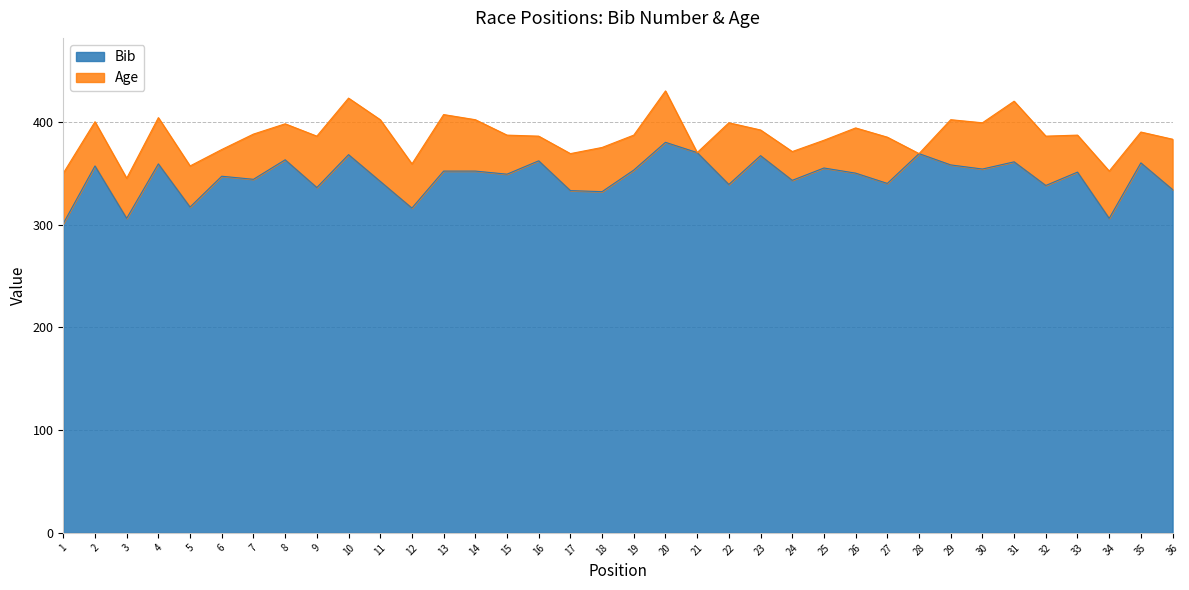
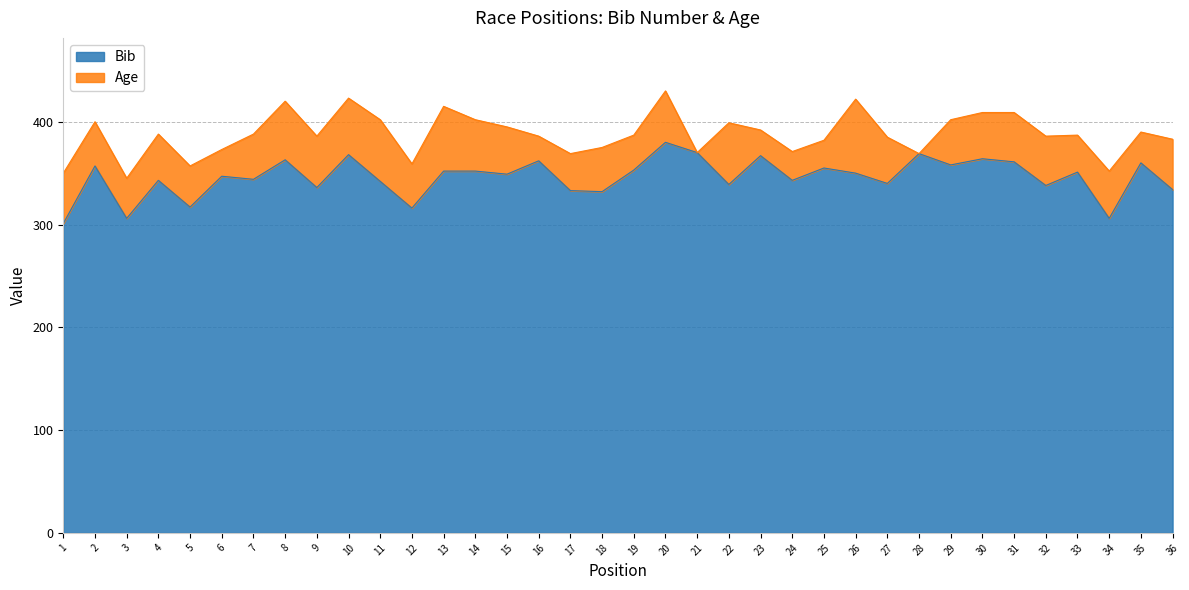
Bib, 4: 359 -> 343
Age, 8: 35 -> 57
Age, 13: 55 -> 63
Age, 15: 38 -> 46
Age, 26: 44 -> 72
Bib, 30: 354 -> 364
Age, 31: 59 -> 48
